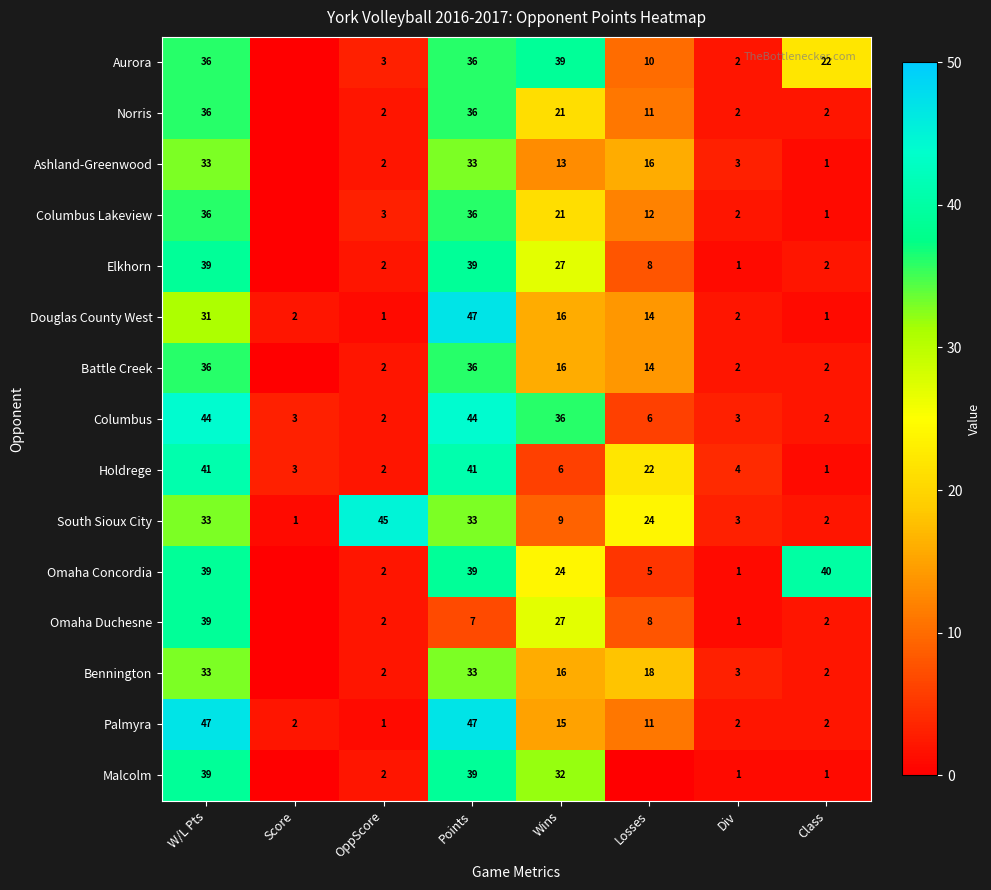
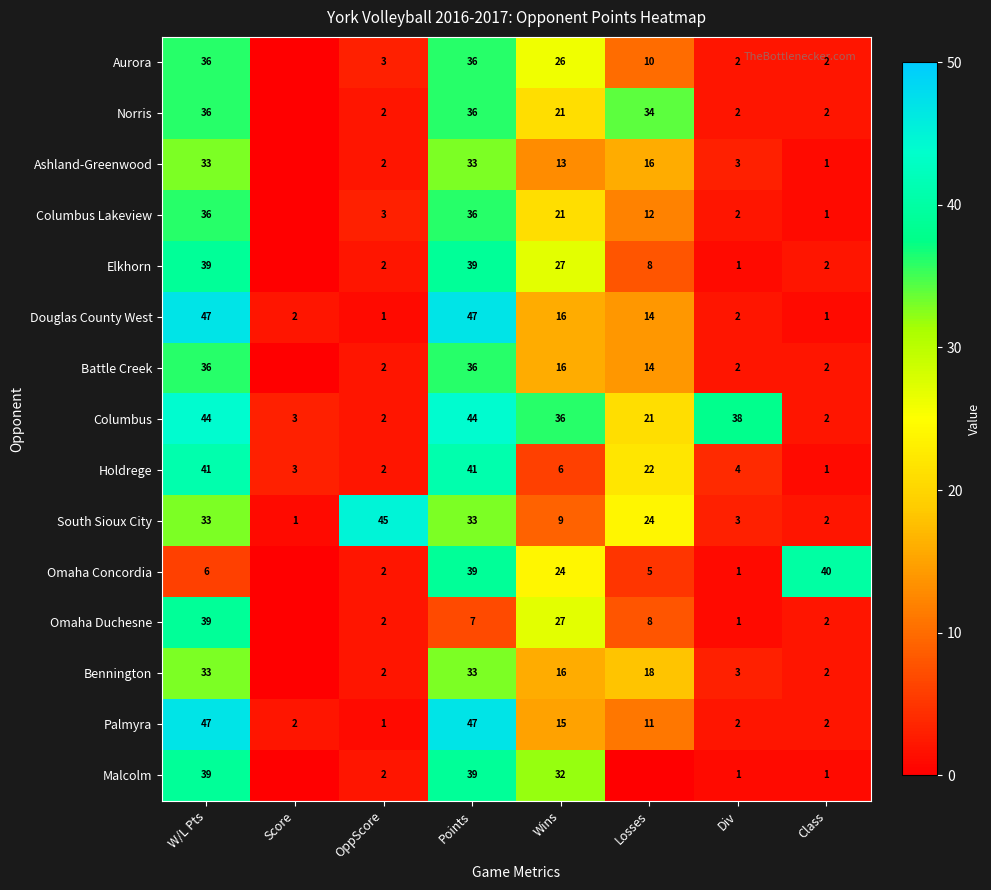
Aurora, Wins: 39 -> 26
Aurora, Class: 22 -> 2
Norris, Losses: 11 -> 34
Douglas County West, W/L Pts: 31 -> 47
Columbus, Losses: 6 -> 21
Columbus, Div: 3 -> 38
Omaha Concordia, W/L Pts: 39 -> 6
